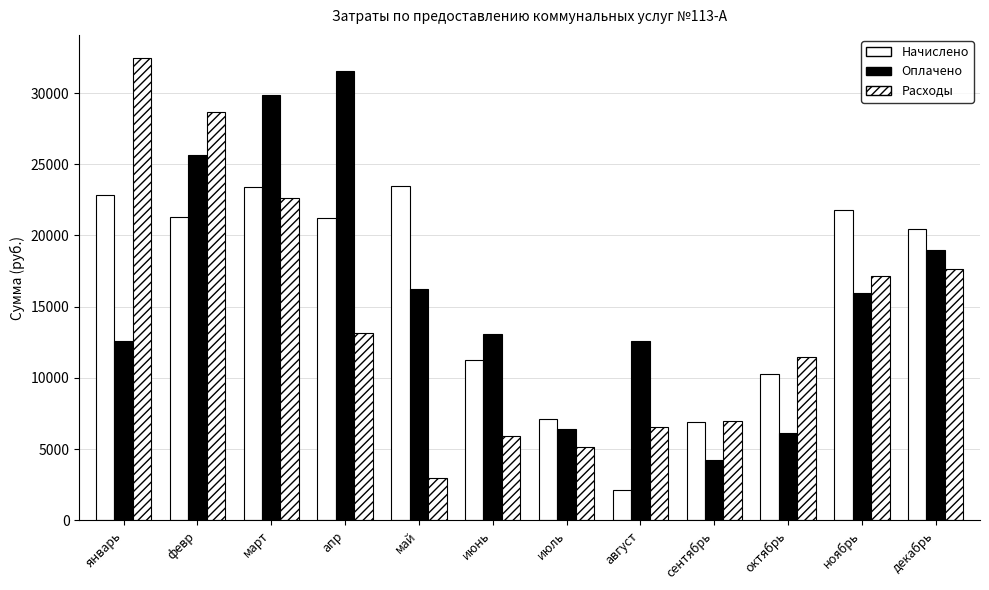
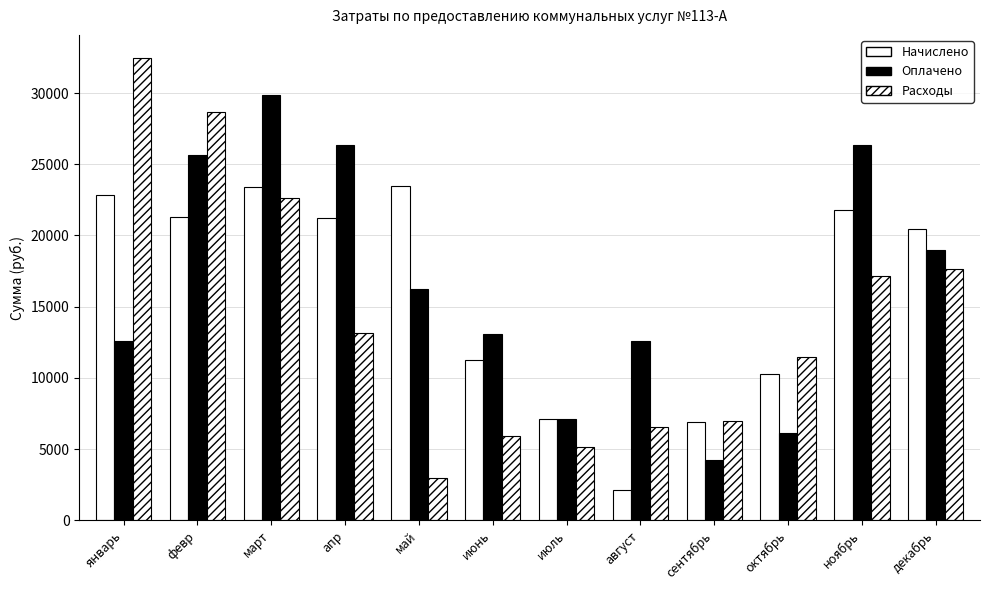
Оплачено, апр: 31600 -> 26300
Оплачено, июль: 6400 -> 7100
Оплачено, ноябрь: 16000 -> 26400
